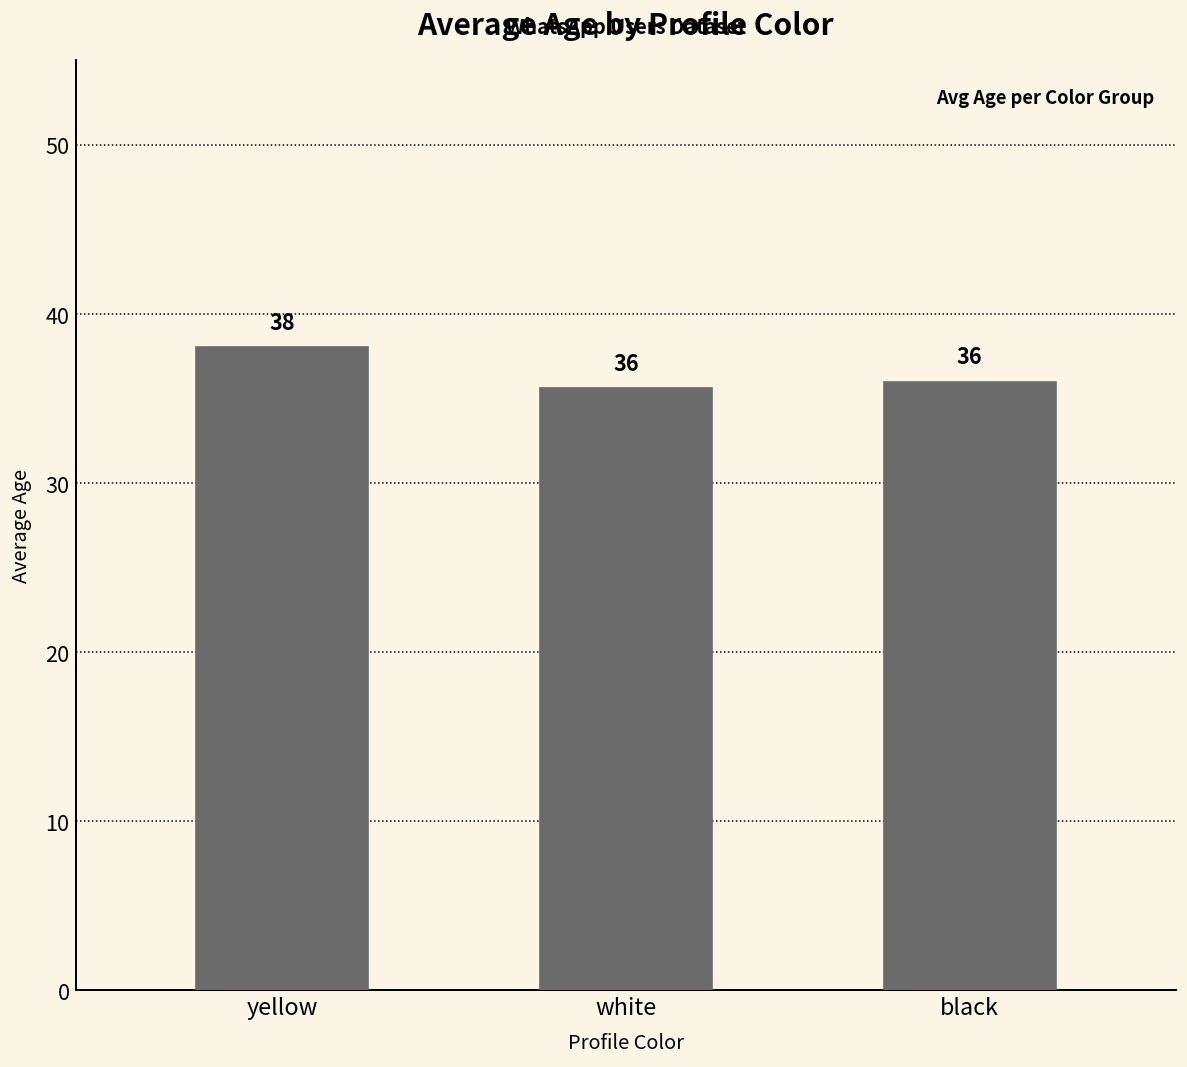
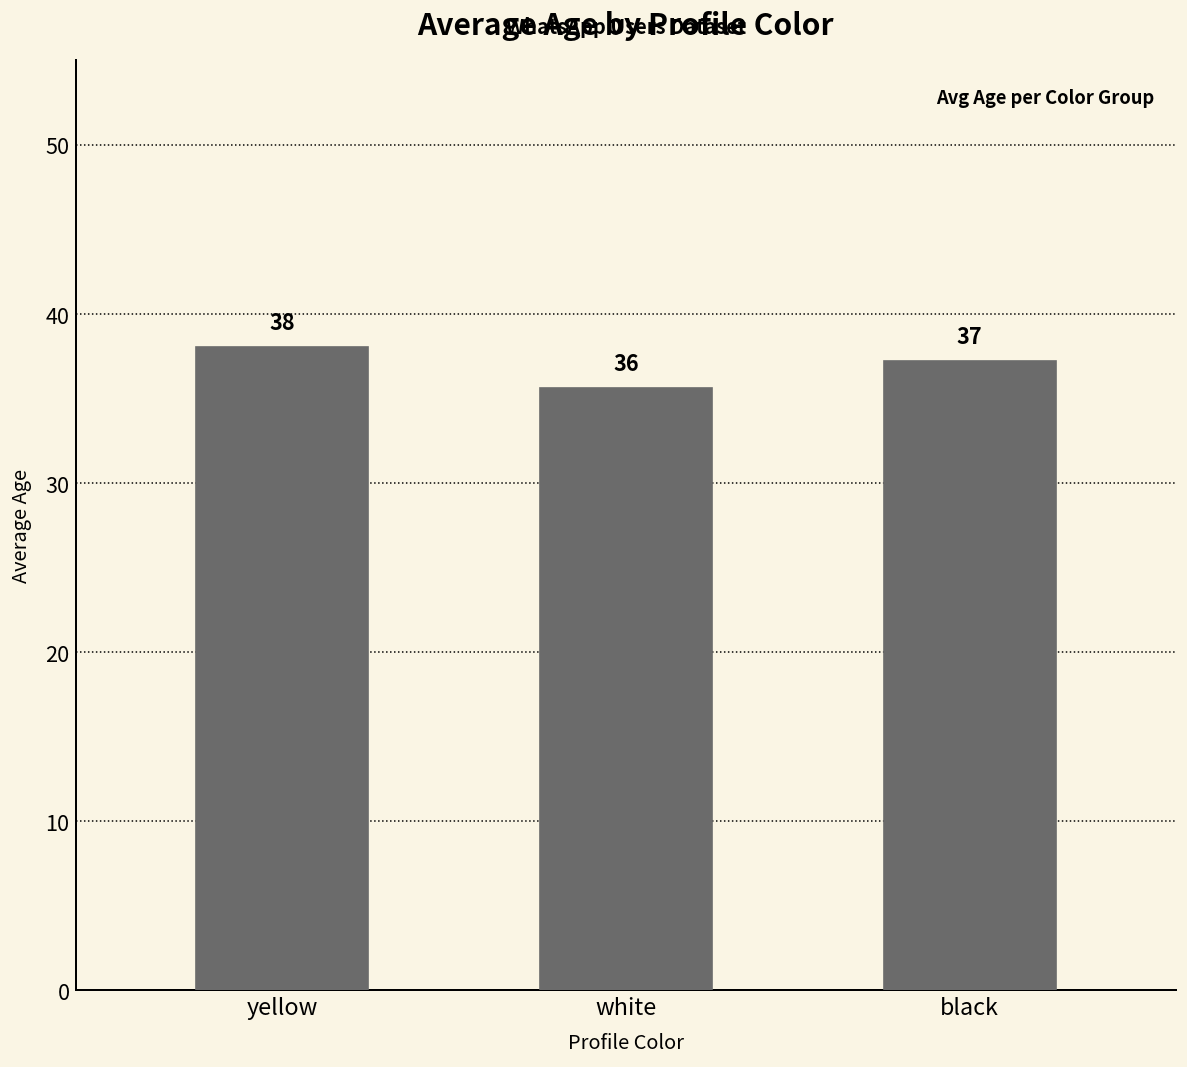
black: 36 -> 37
